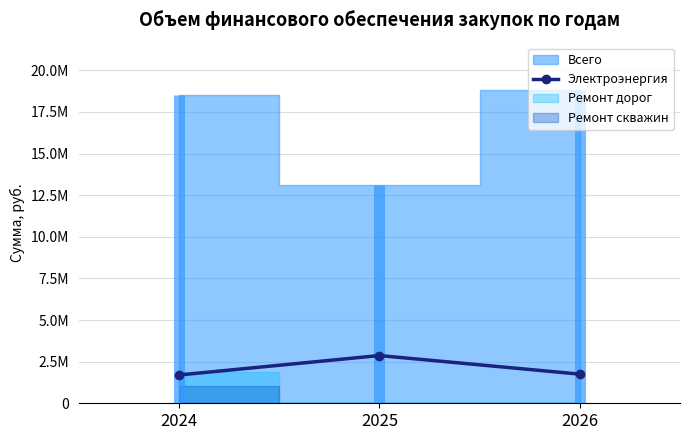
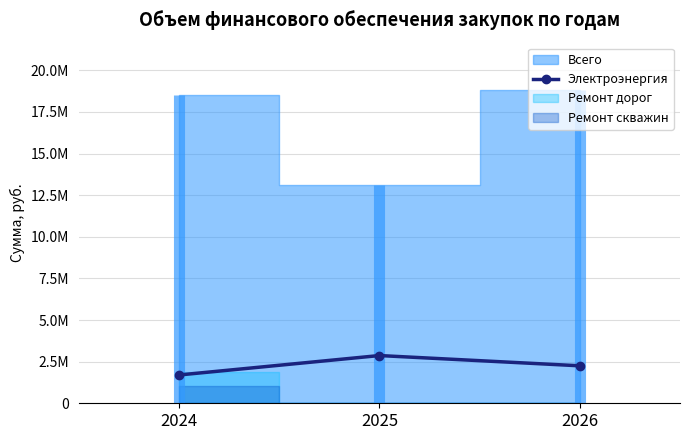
Электроэнергия, 2026: 1800000 -> 2300000
